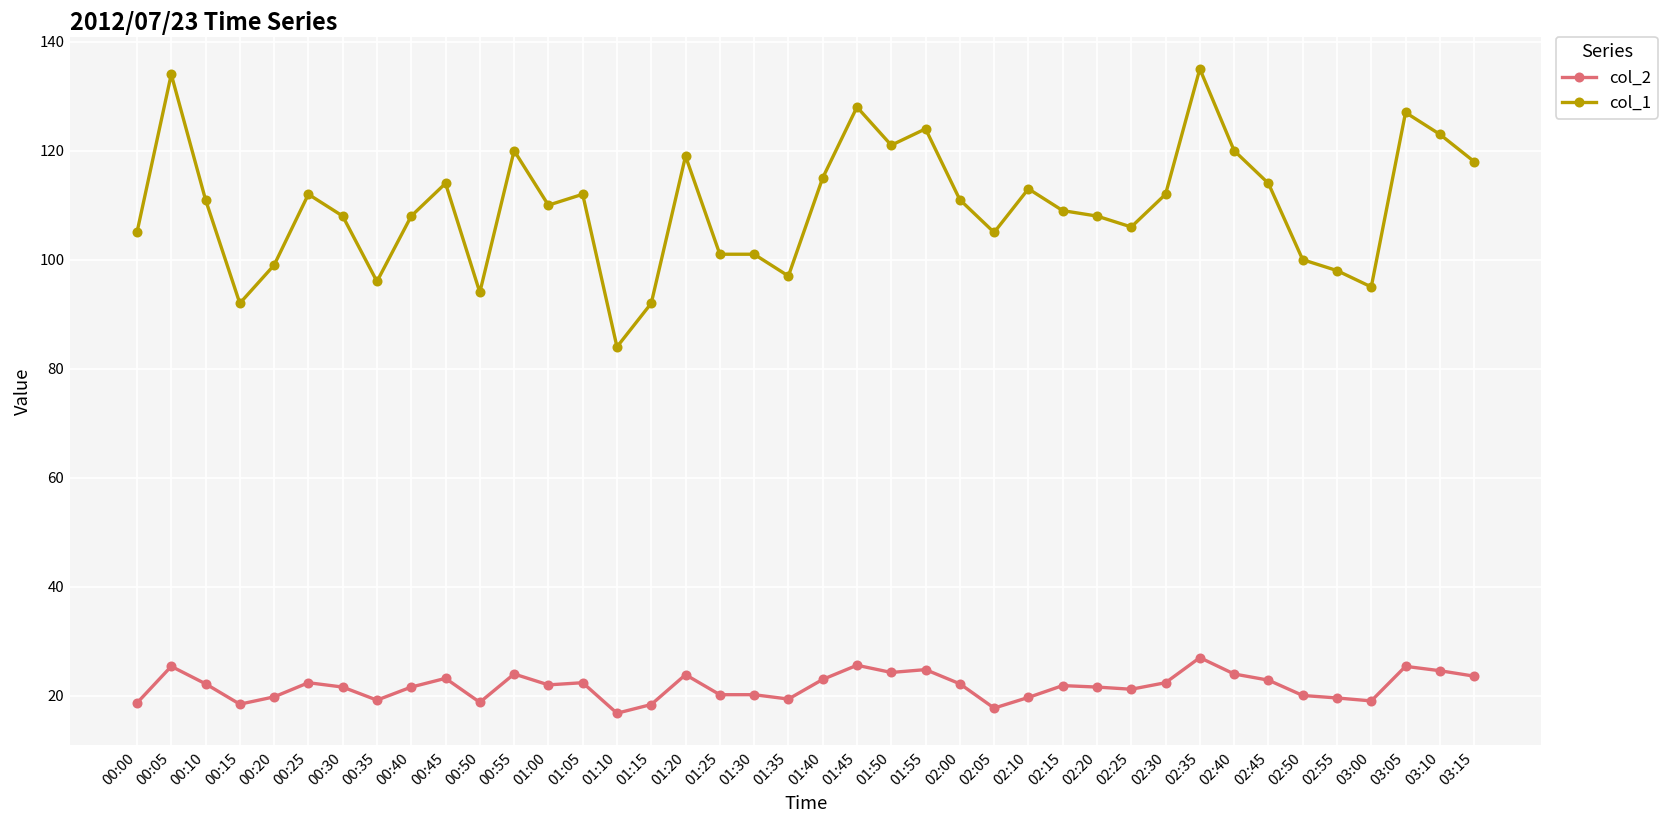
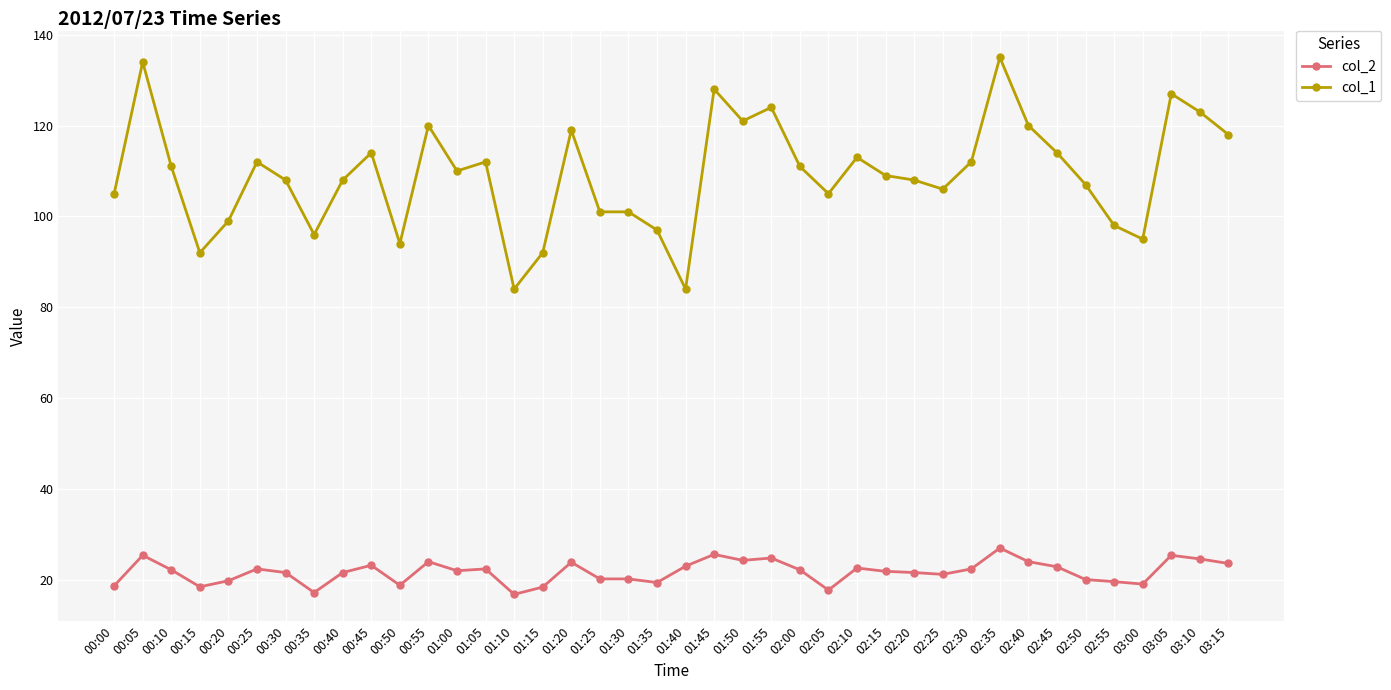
col_2, 00:35: 19 -> 17
col_1, 01:40: 115 -> 84
col_2, 02:10: 20 -> 23
col_1, 02:50: 100 -> 107
